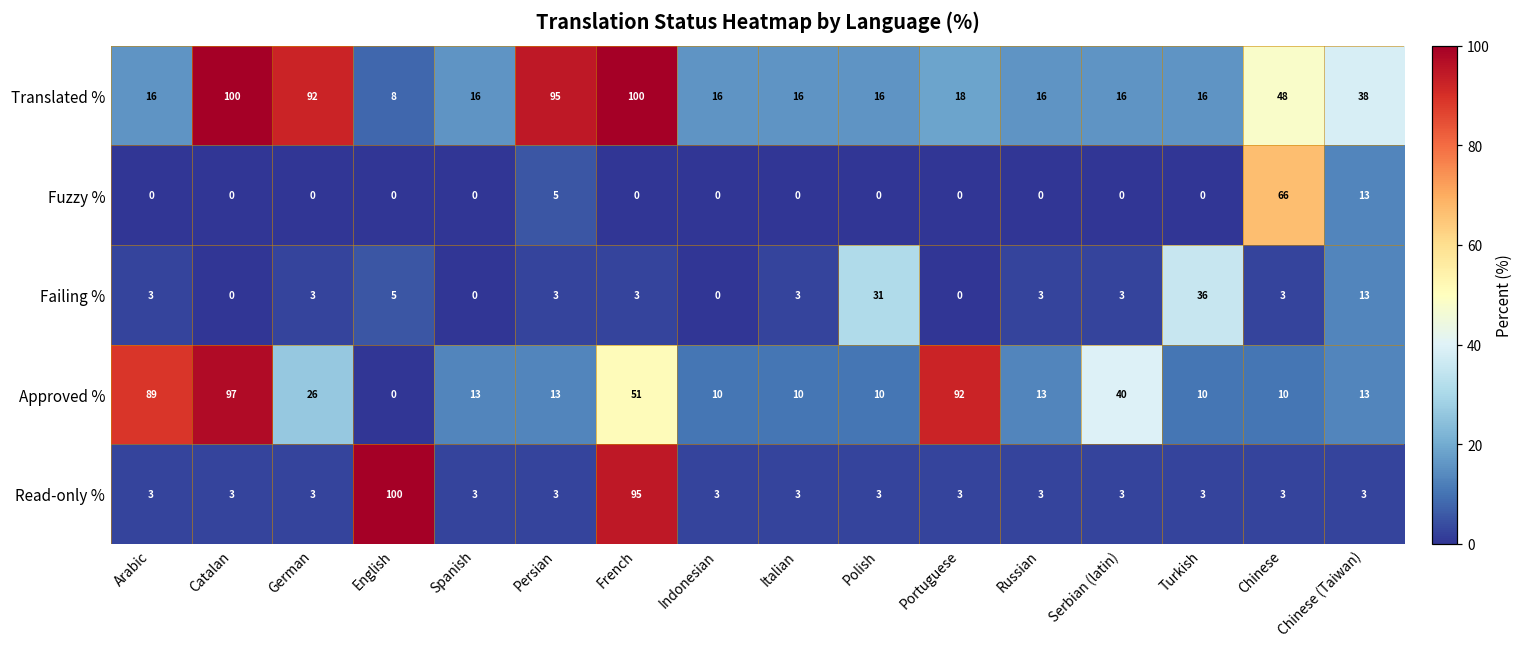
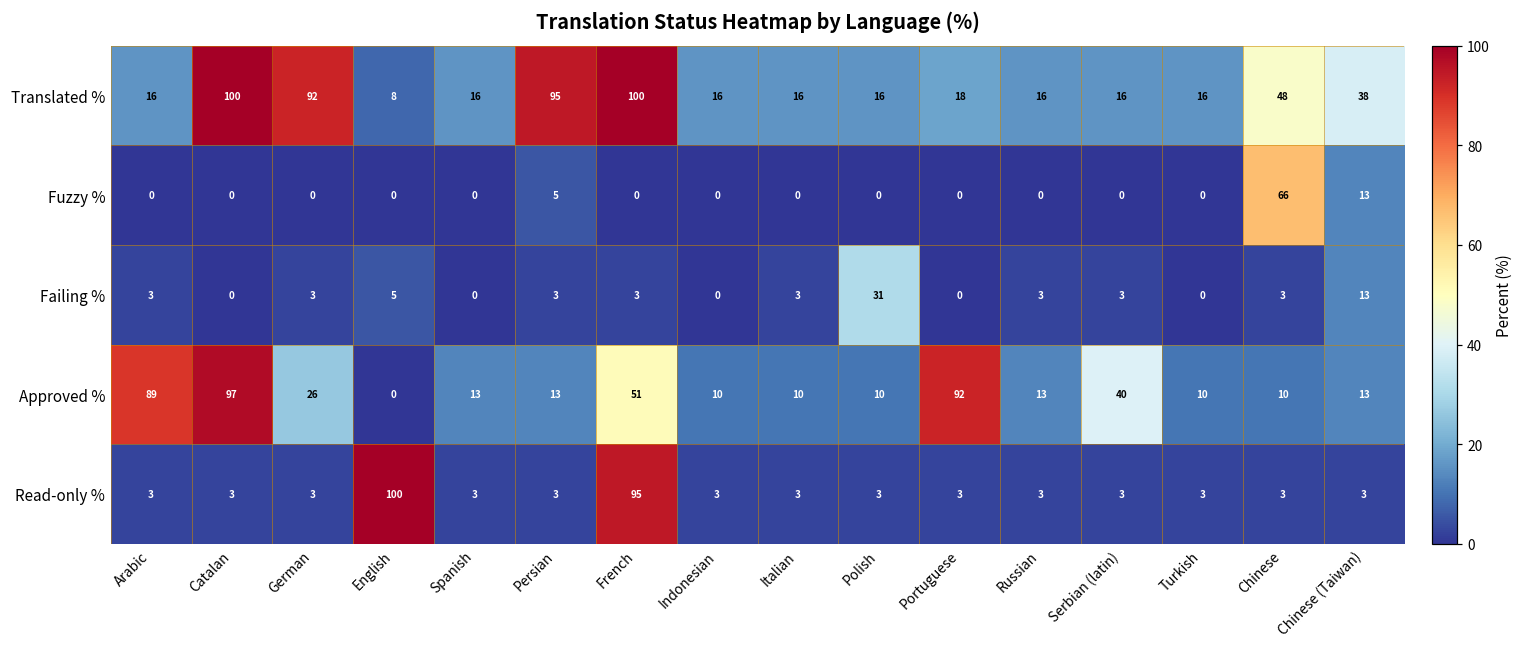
Failing %, Turkish: 36 -> 0
